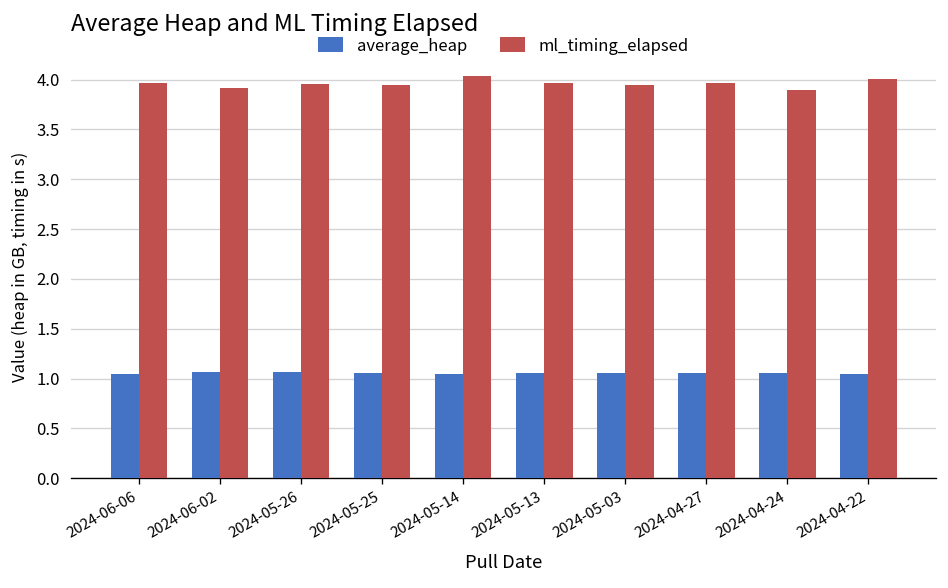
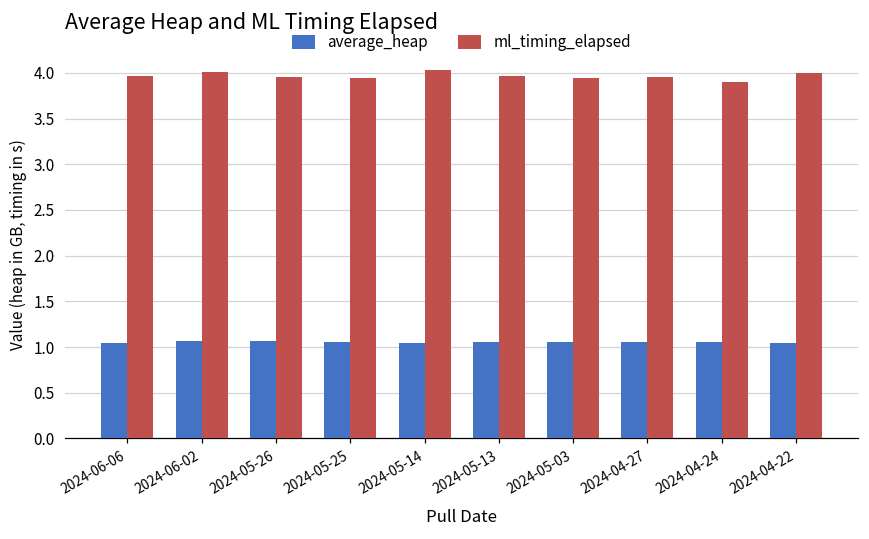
ml_timing_elapsed, 2024-06-02: 3.9 -> 4.0
